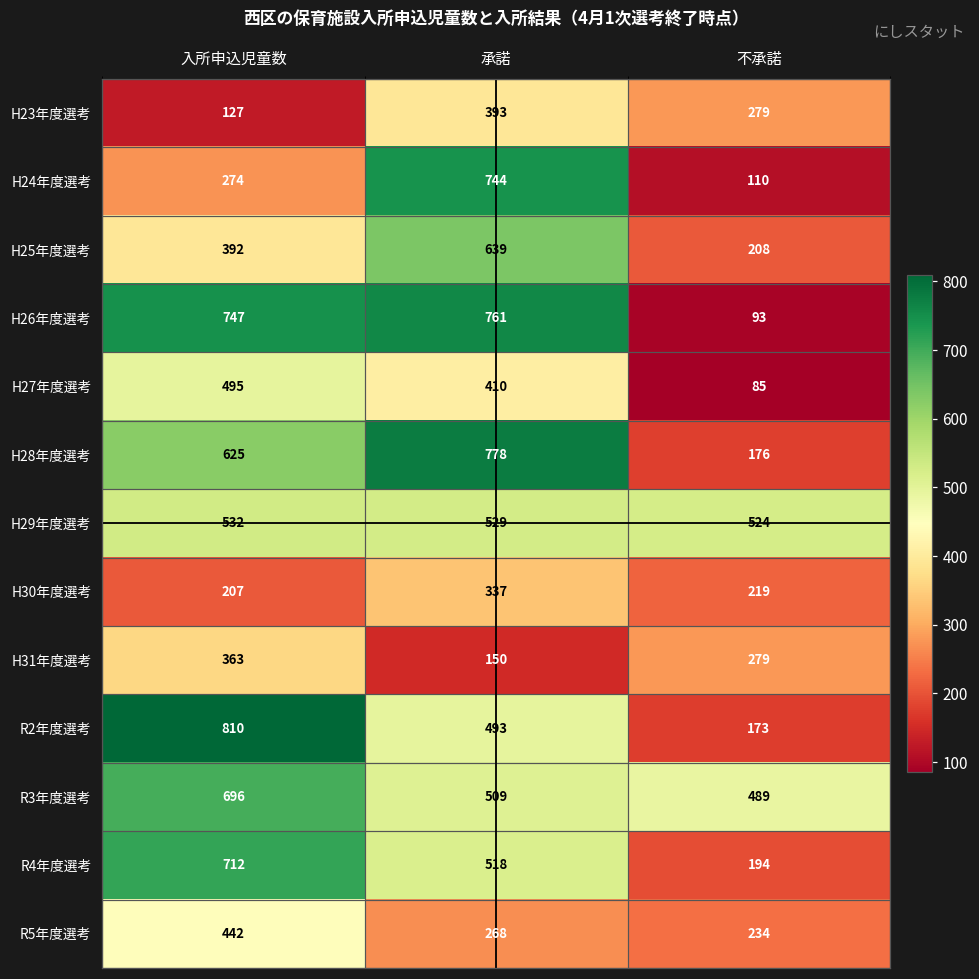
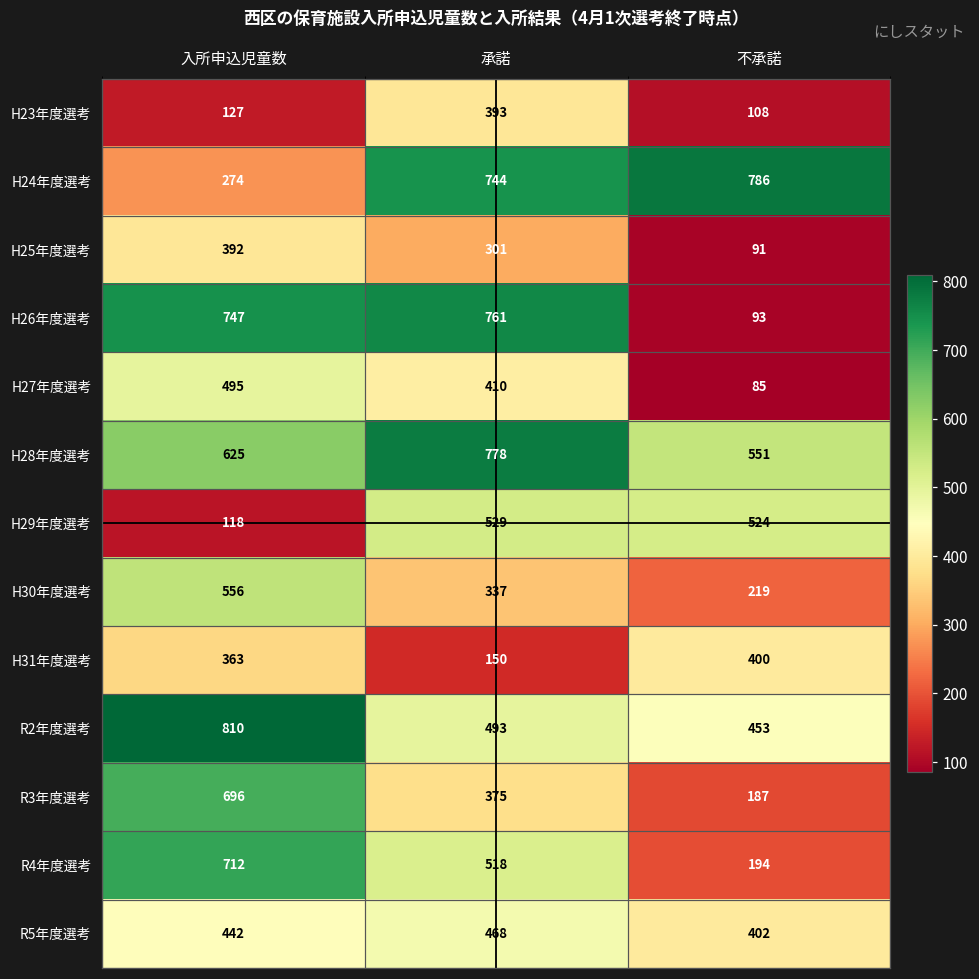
H23年度選考, 不承諾: 279 -> 108
H24年度選考, 不承諾: 110 -> 786
H25年度選考, 承諾: 639 -> 301
H25年度選考, 不承諾: 208 -> 91
H28年度選考, 不承諾: 176 -> 551
H29年度選考, 入所申込児童数: 532 -> 118
H30年度選考, 入所申込児童数: 207 -> 556
H31年度選考, 不承諾: 279 -> 400
R2年度選考, 不承諾: 173 -> 453
R3年度選考, 承諾: 509 -> 375
R3年度選考, 不承諾: 489 -> 187
R5年度選考, 承諾: 268 -> 468
R5年度選考, 不承諾: 234 -> 402
